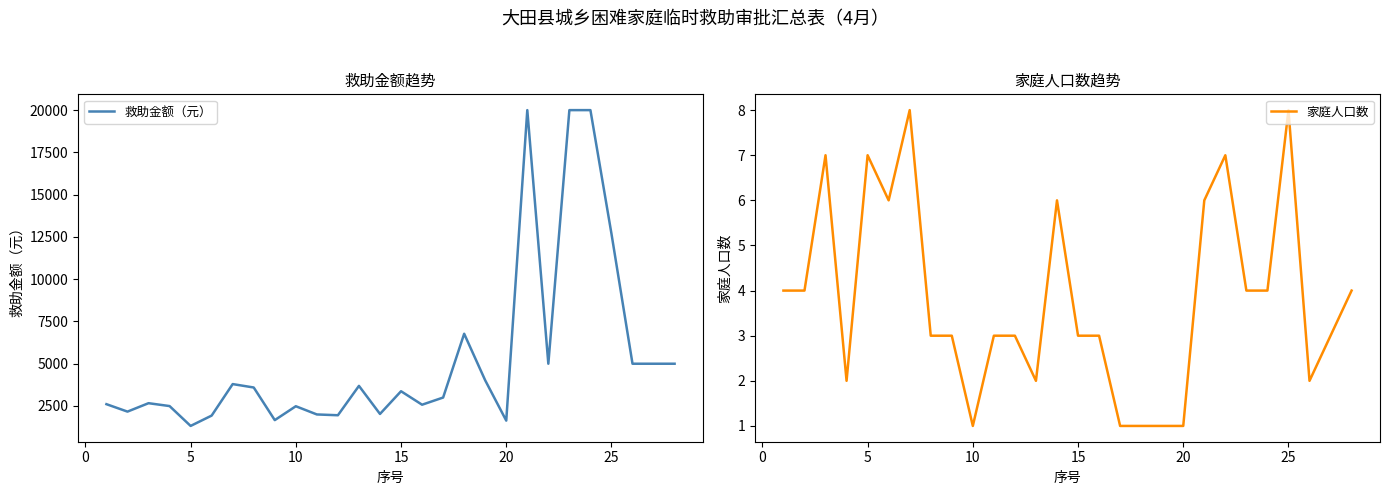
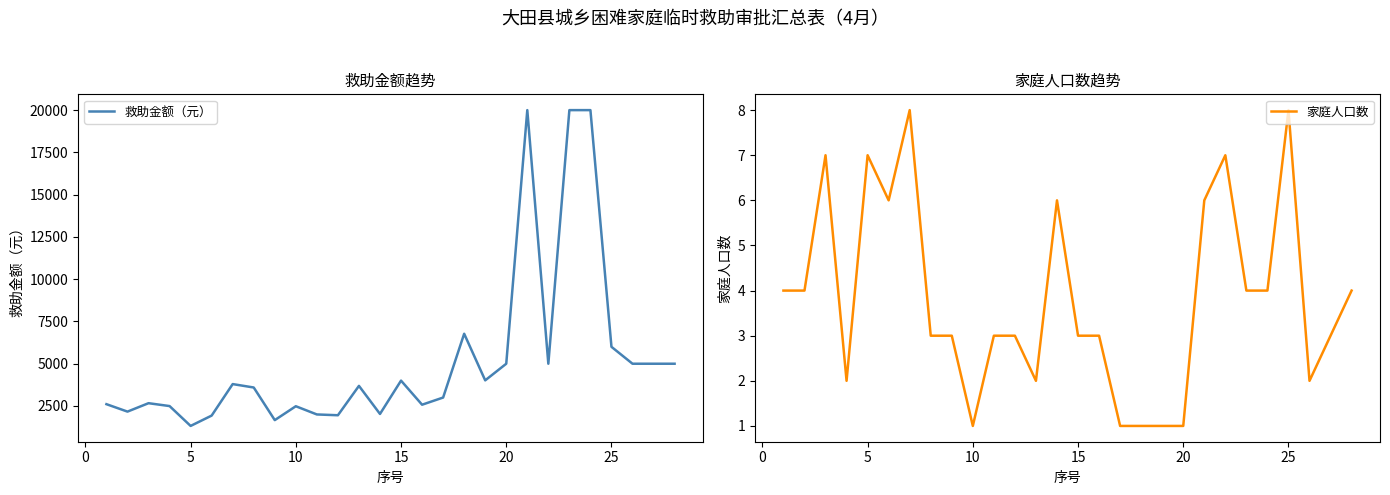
救助金额趋势, 15: 3400 -> 4000
救助金额趋势, 20: 1600 -> 5000
救助金额趋势, 25: 12700 -> 6000
